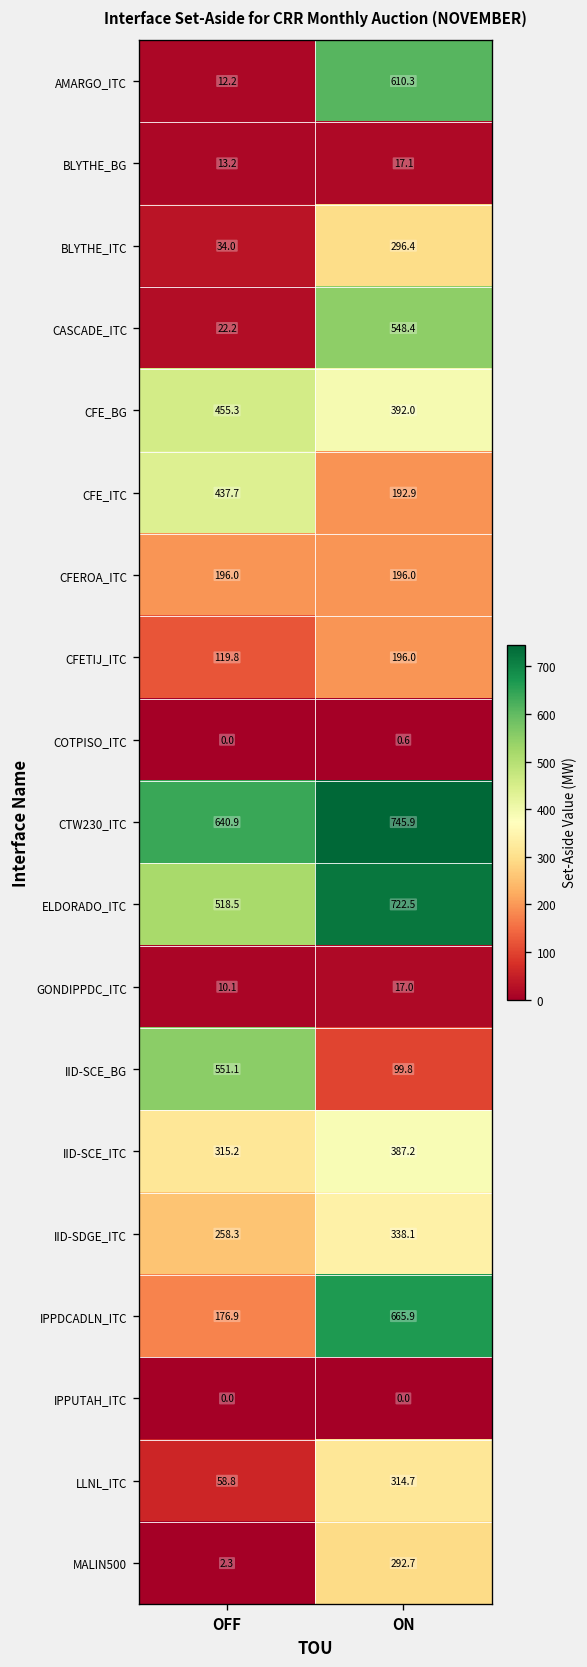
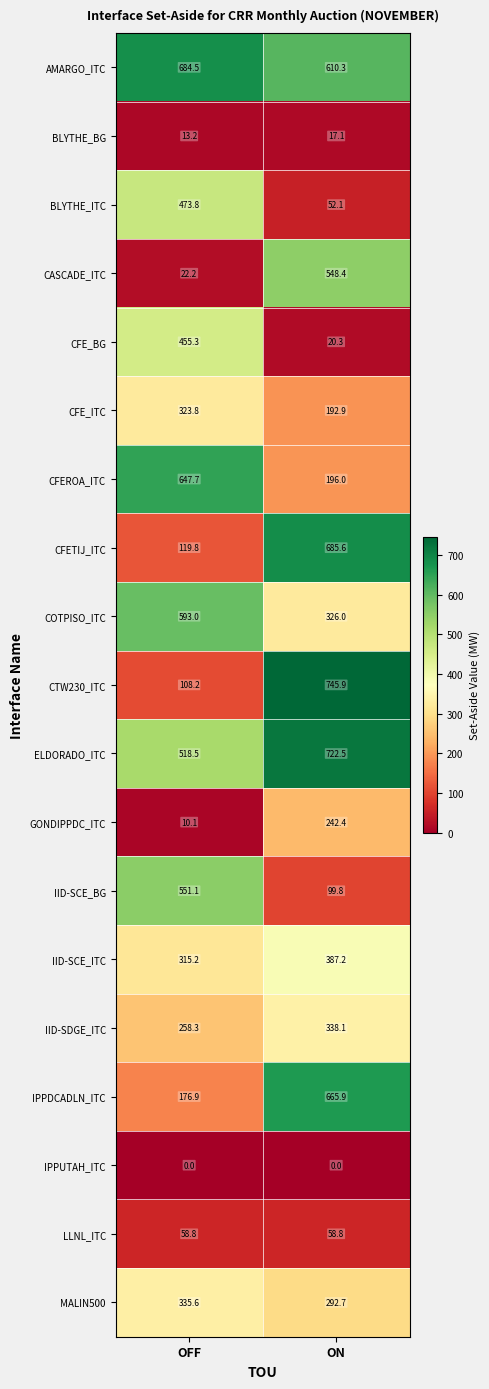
AMARGO_ITC, OFF: 12.2 -> 684.5
BLYTHE_ITC, OFF: 34.0 -> 473.8
BLYTHE_ITC, ON: 296.4 -> 52.1
CFE_BG, ON: 392.0 -> 20.3
CFE_ITC, OFF: 437.7 -> 323.8
CFEROA_ITC, OFF: 196.0 -> 647.7
CFETIJ_ITC, ON: 196.0 -> 685.6
COTPISO_ITC, OFF: 0.0 -> 593.0
COTPISO_ITC, ON: 0.6 -> 326.0
CTW230_ITC, OFF: 640.9 -> 108.2
GONDIPPDC_ITC, ON: 17.0 -> 242.4
LLNL_ITC, ON: 314.7 -> 58.8
MALIN500, OFF: 2.3 -> 335.6
